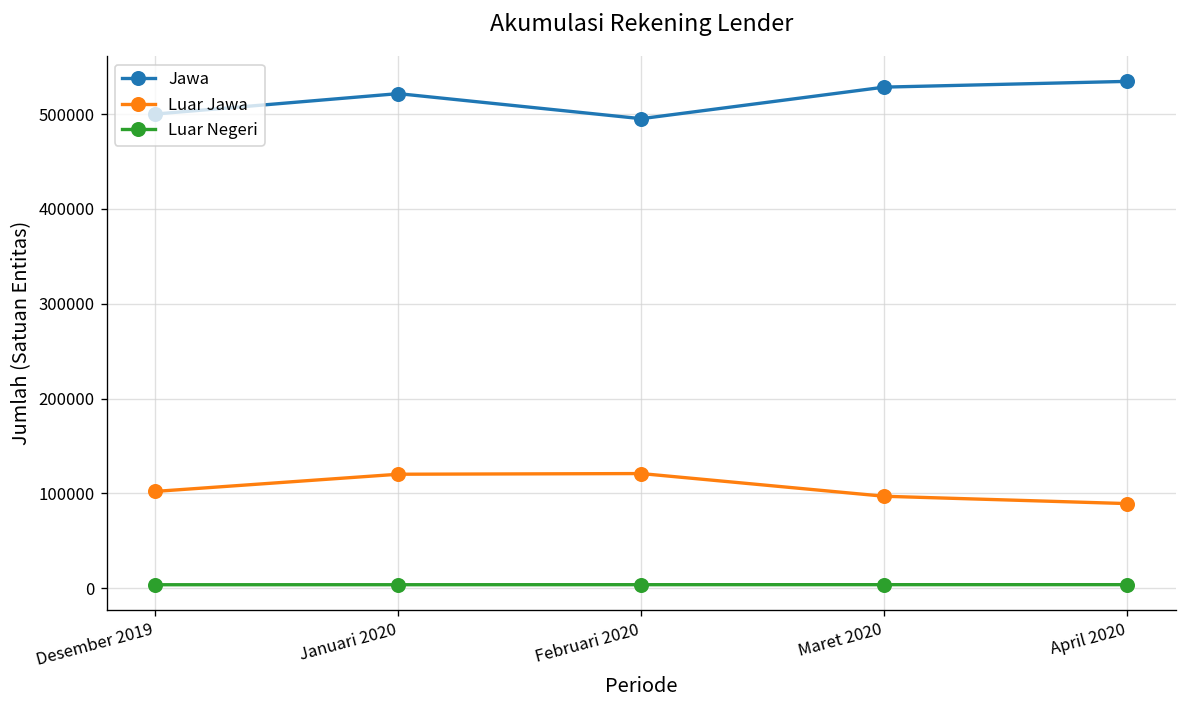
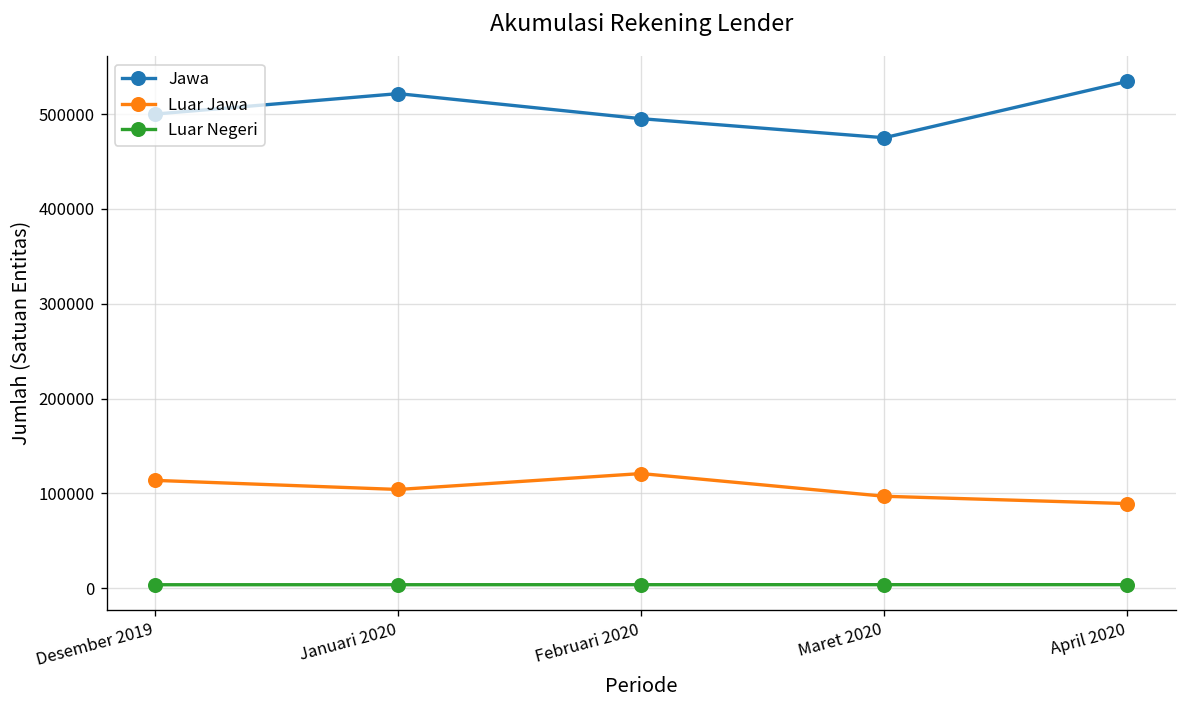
Luar Jawa, Desember 2019: 100000 -> 110000
Luar Jawa, Januari 2020: 120000 -> 100000
Jawa, Maret 2020: 530000 -> 480000
